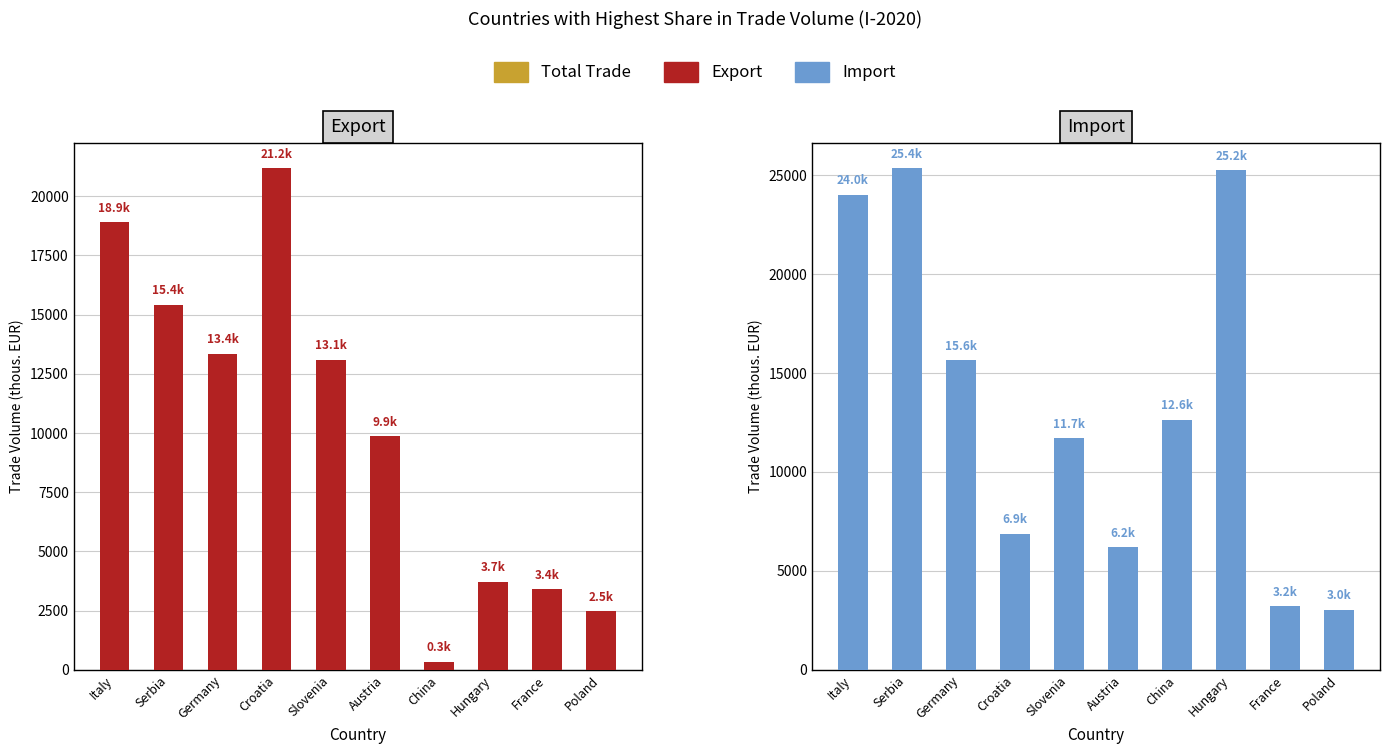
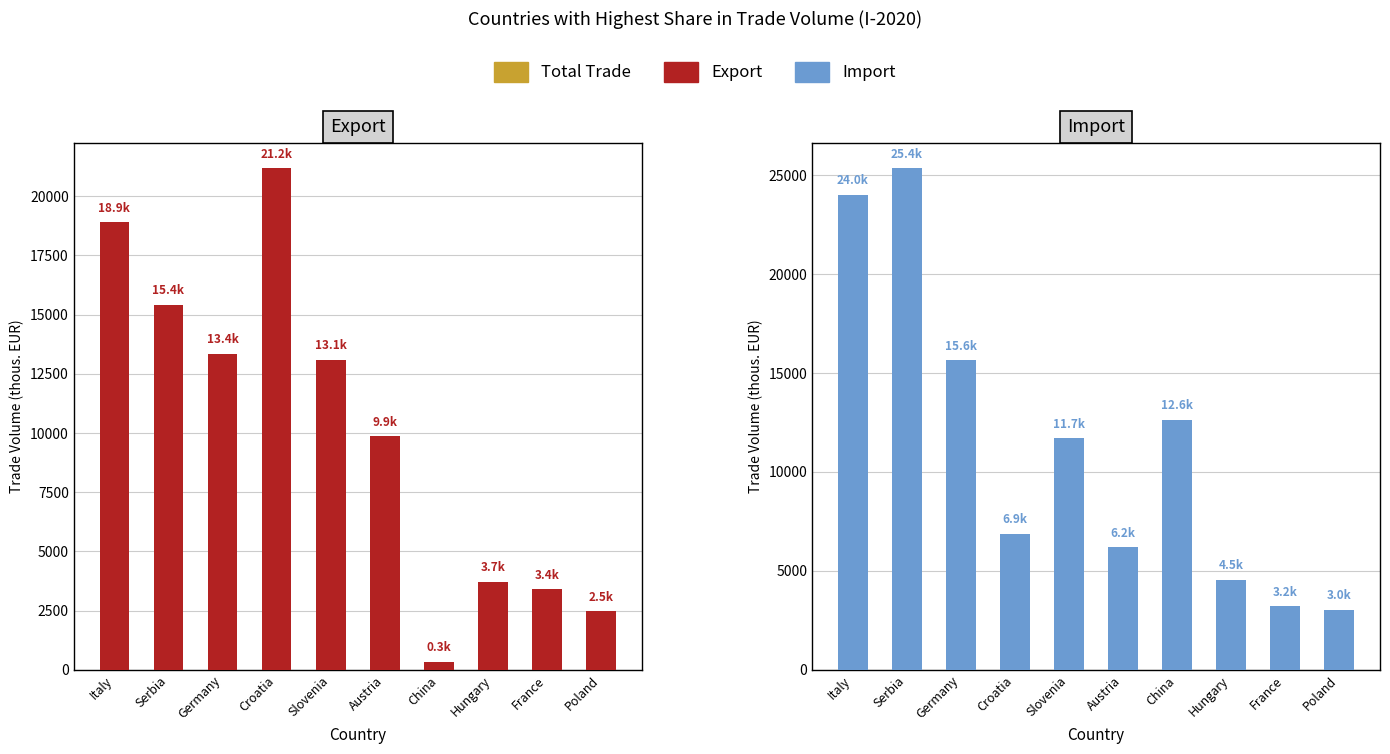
Import, Hungary: 25.2k -> 4.5k
